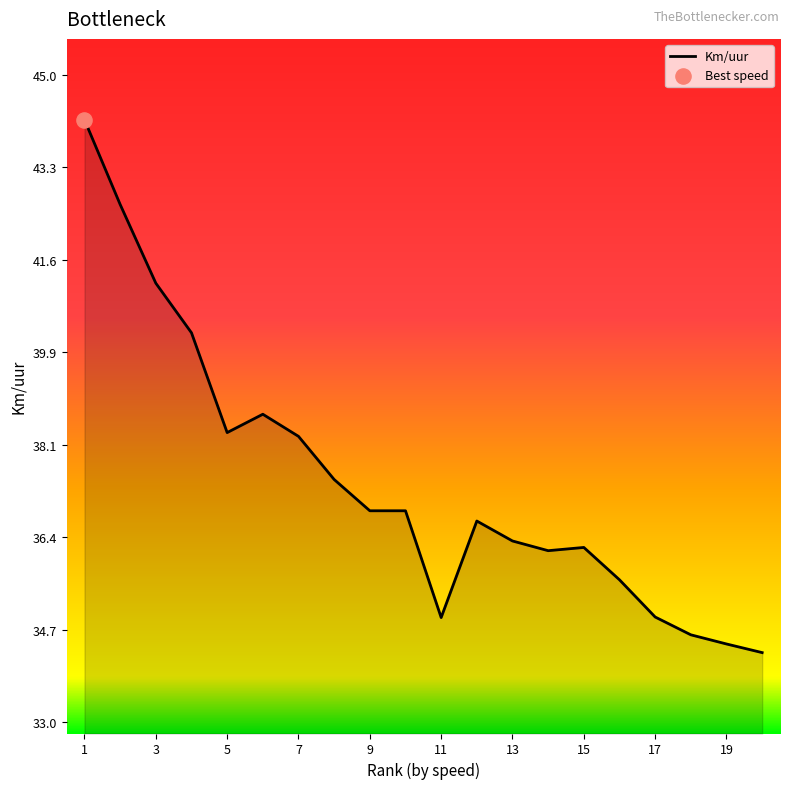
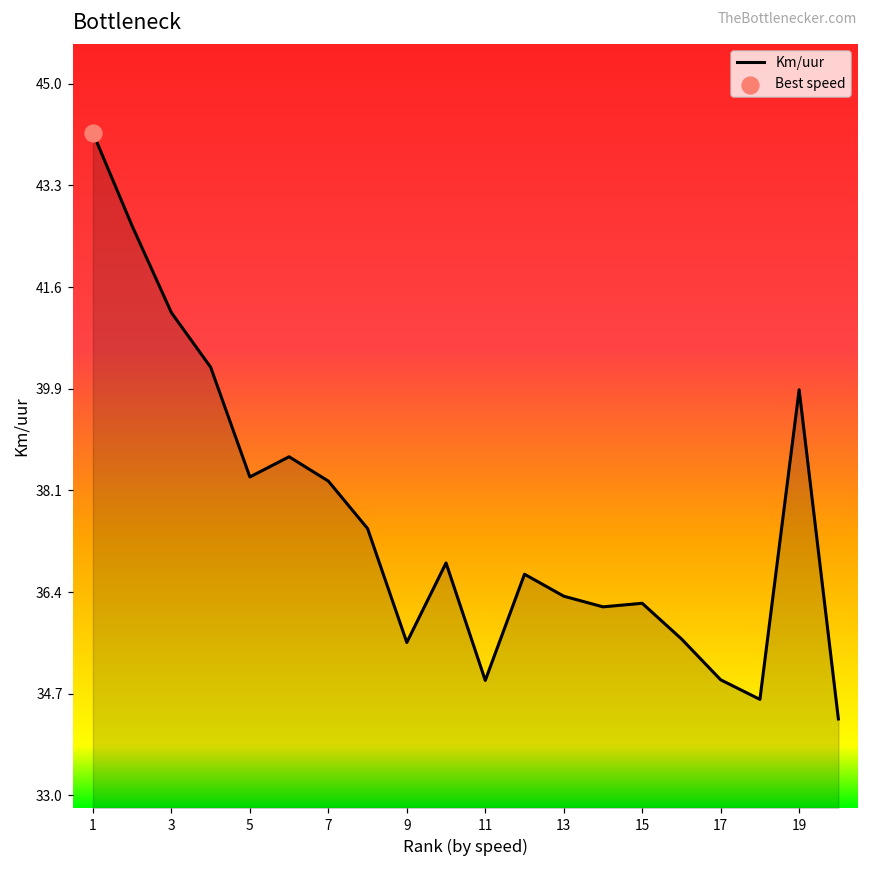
Km/uur, 9: 36.9 -> 35.6
Km/uur, 19: 34.5 -> 39.8
